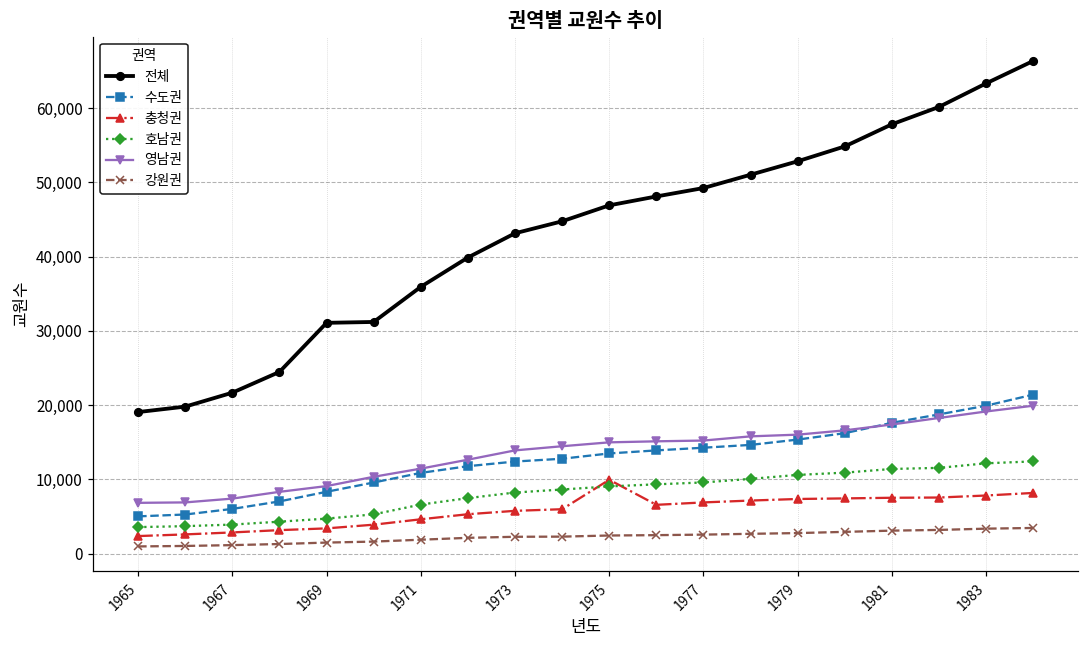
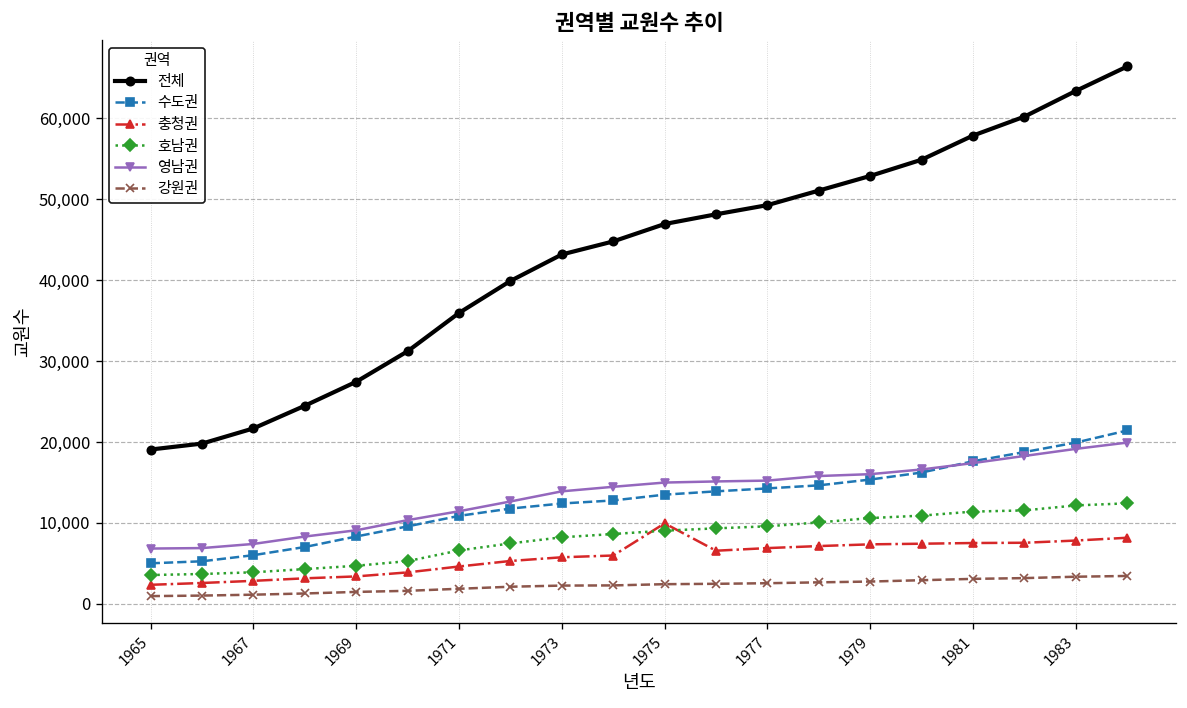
전체, 1969: 31,000 -> 27,000
